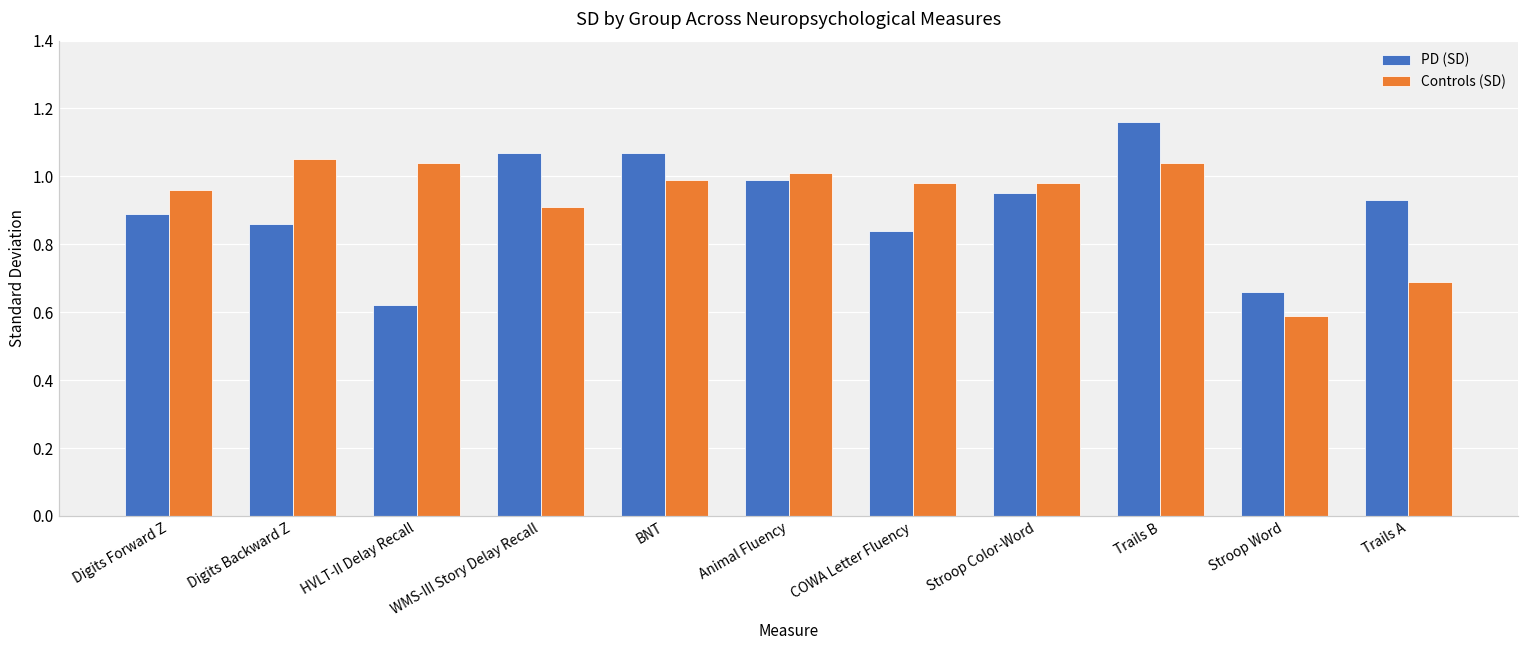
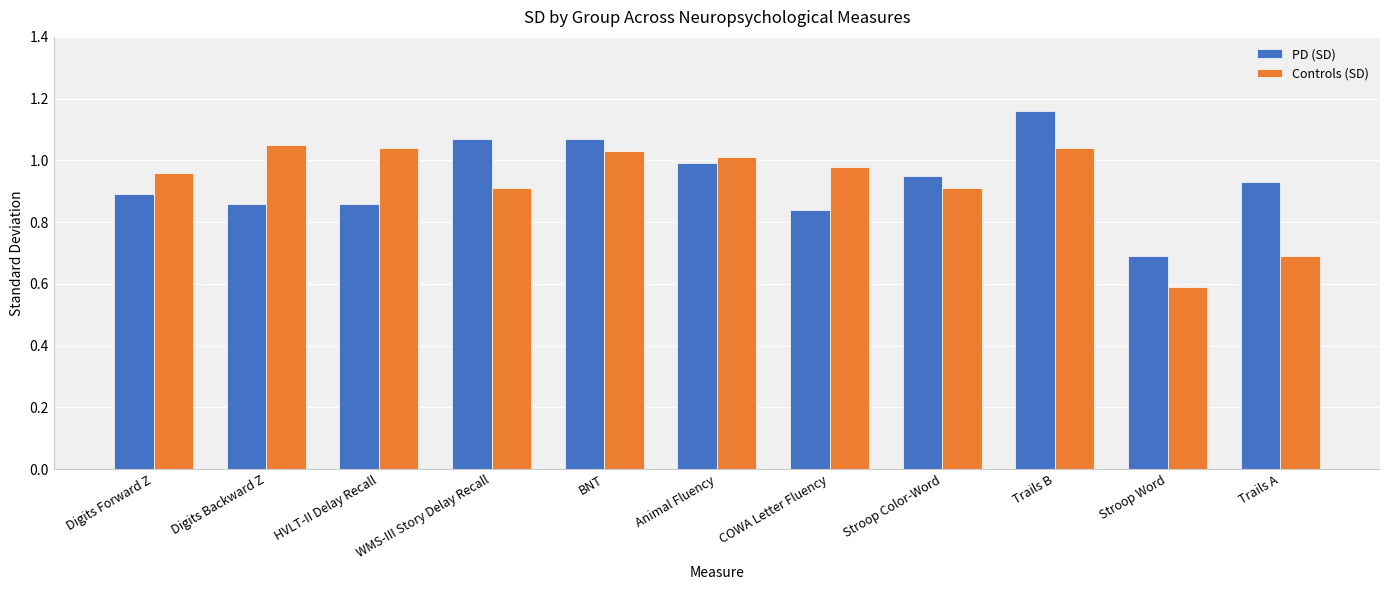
PD (SD), HVLT-II Delay Recall: 0.62 -> 0.86
Controls (SD), BNT: 0.99 -> 1.03
Controls (SD), Stroop Color-Word: 0.98 -> 0.91
PD (SD), Stroop Word: 0.66 -> 0.69
